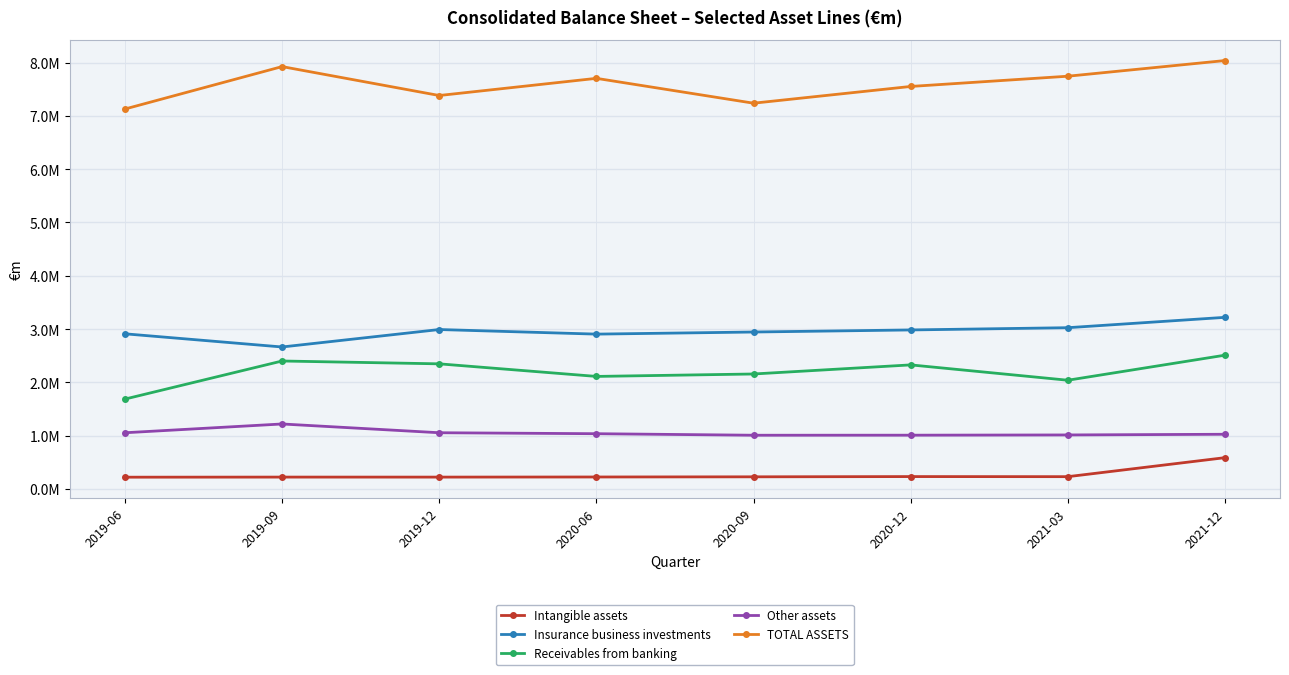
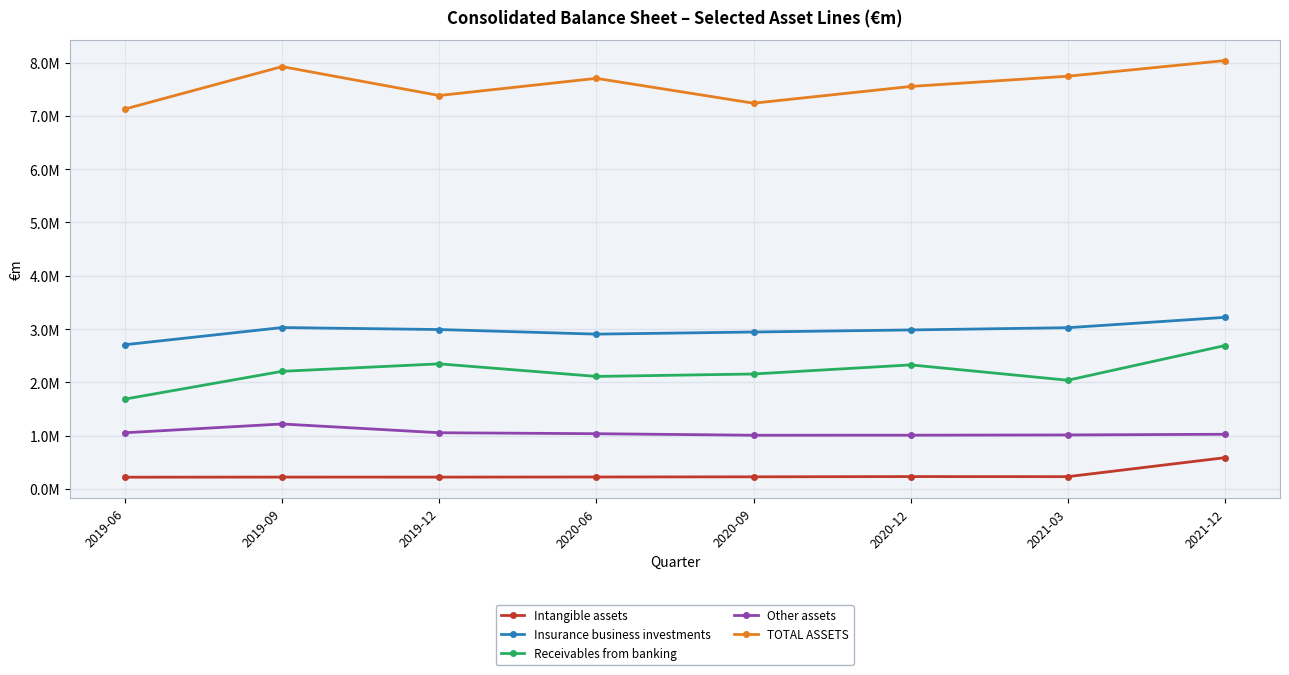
Insurance business investments, 2019-06: 2900000 -> 2700000
Insurance business investments, 2019-09: 2700000 -> 3000000
Receivables from banking, 2019-09: 2400000 -> 2200000
Receivables from banking, 2021-12: 2500000 -> 2700000
